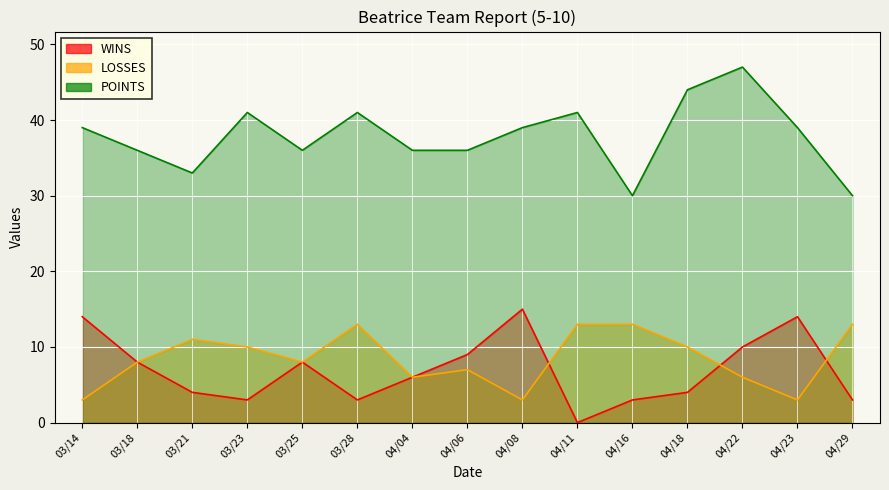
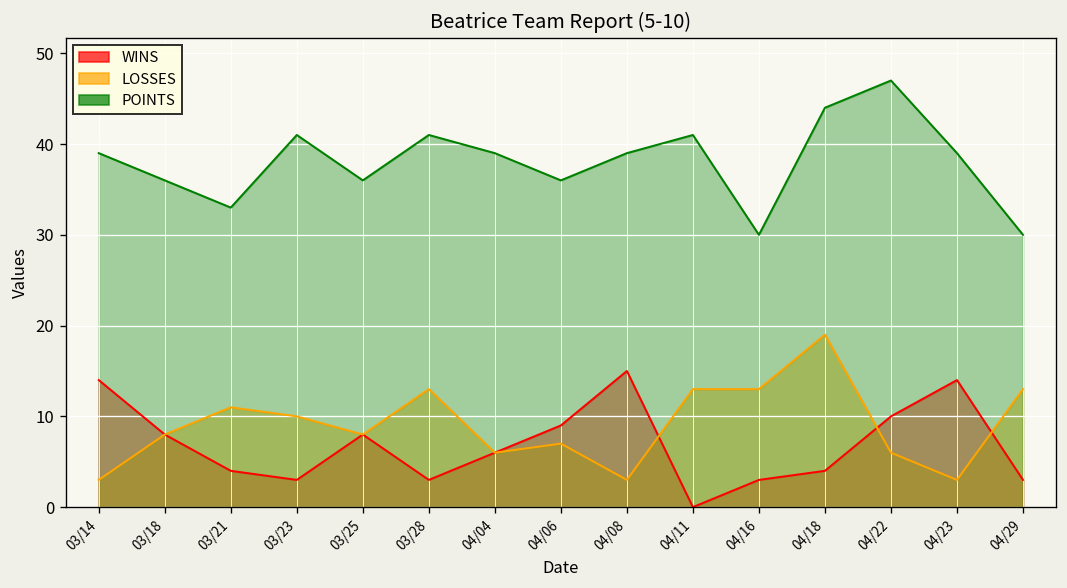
POINTS, 04/04: 36 -> 39
LOSSES, 04/18: 10 -> 19
